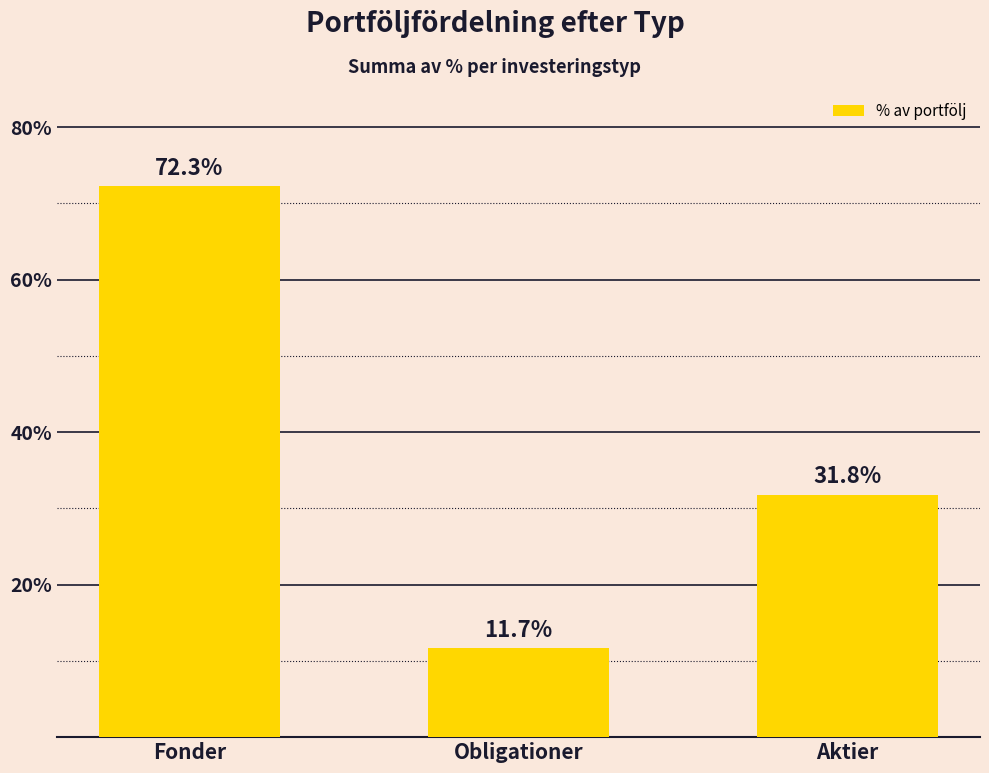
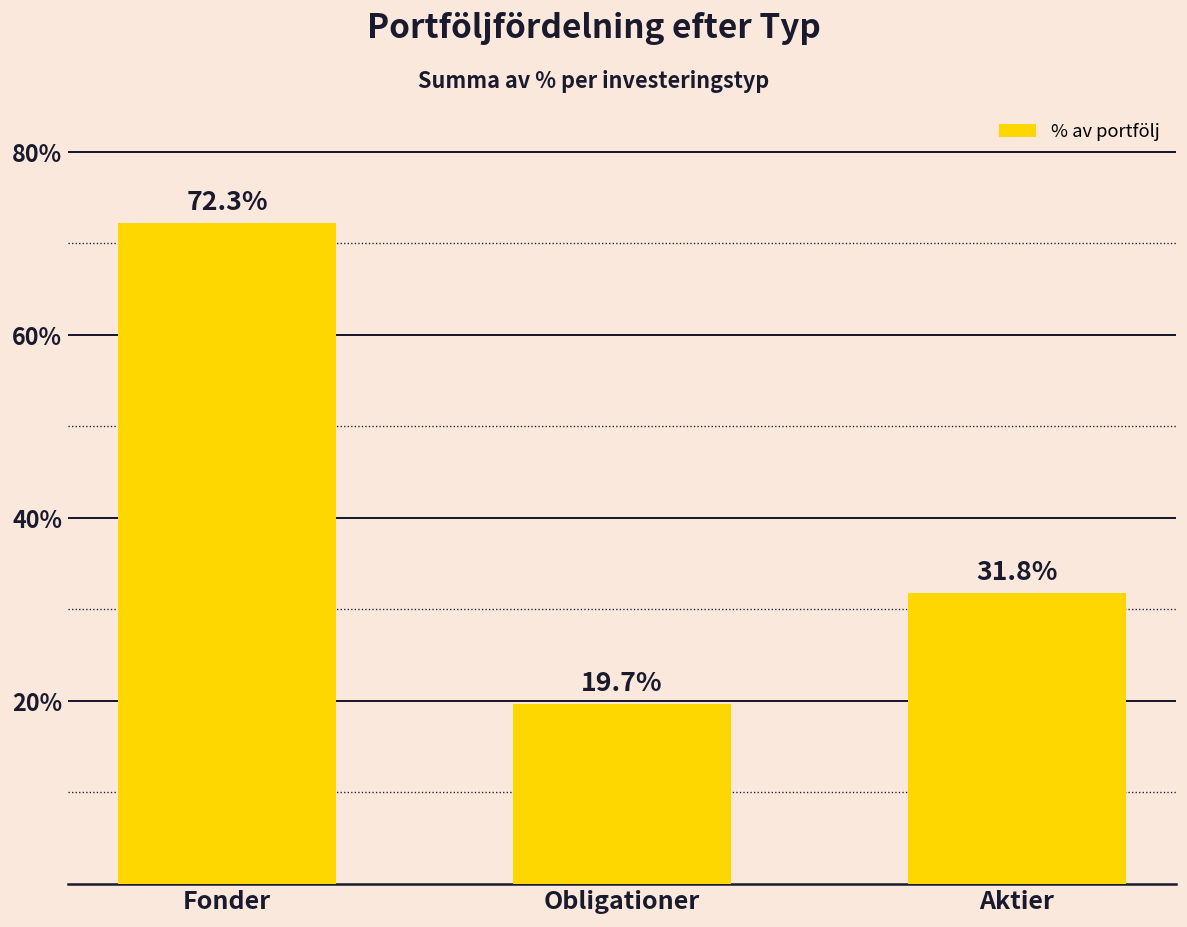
Obligationer: 11.7% -> 19.7%
